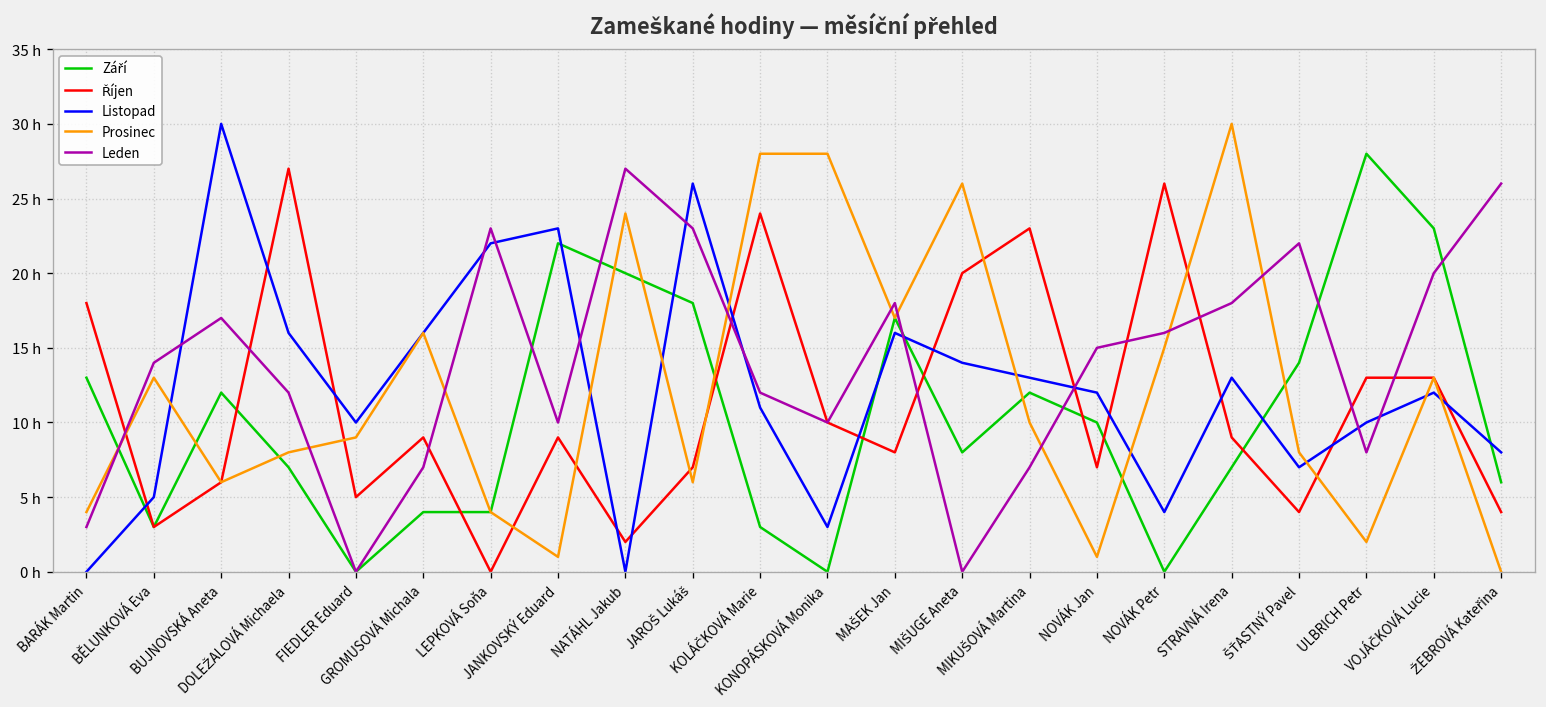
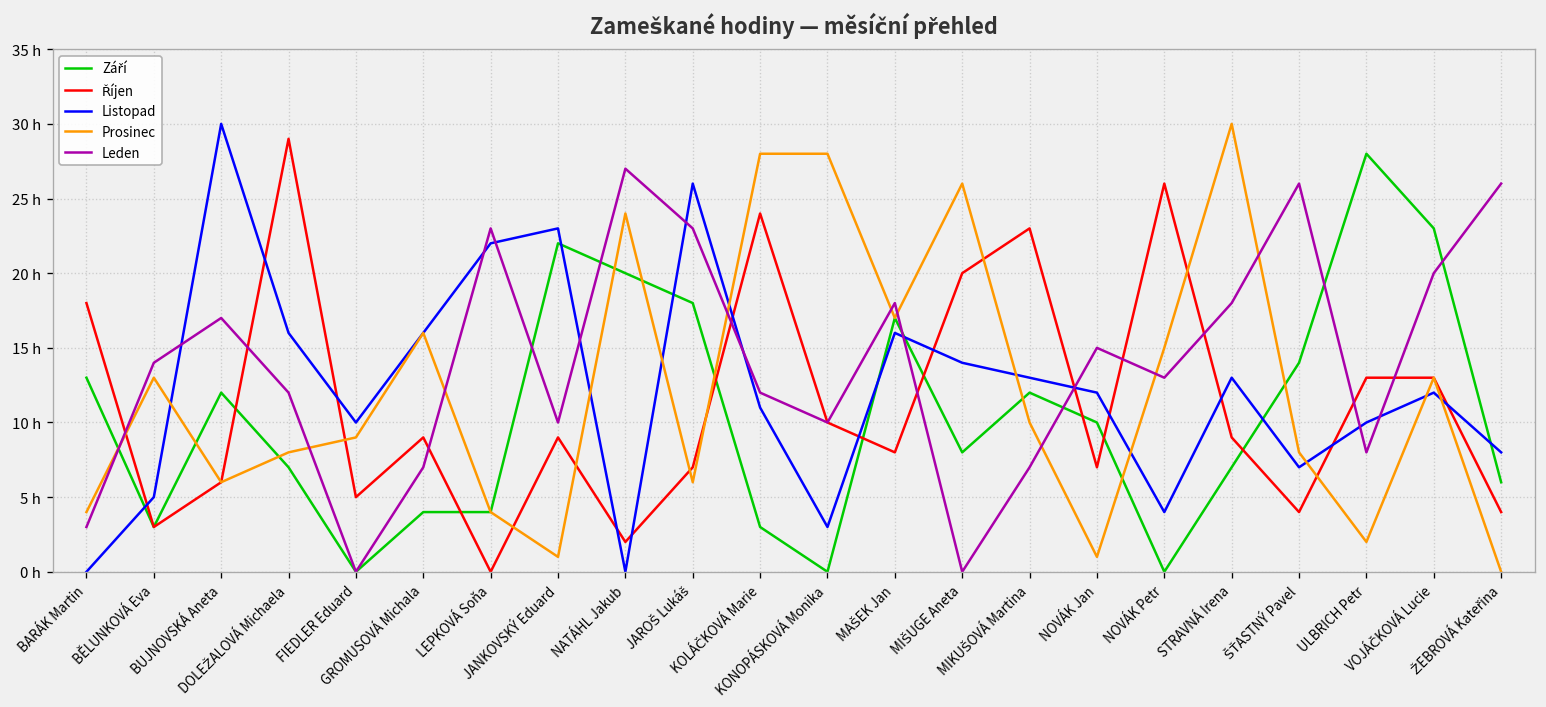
Říjen, DOLEŽALOVÁ Michaela: 27 h -> 29 h
Leden, NOVÁK Petr: 16 h -> 13 h
Leden, ŠŤASTNÝ Pavel: 22 h -> 26 h
